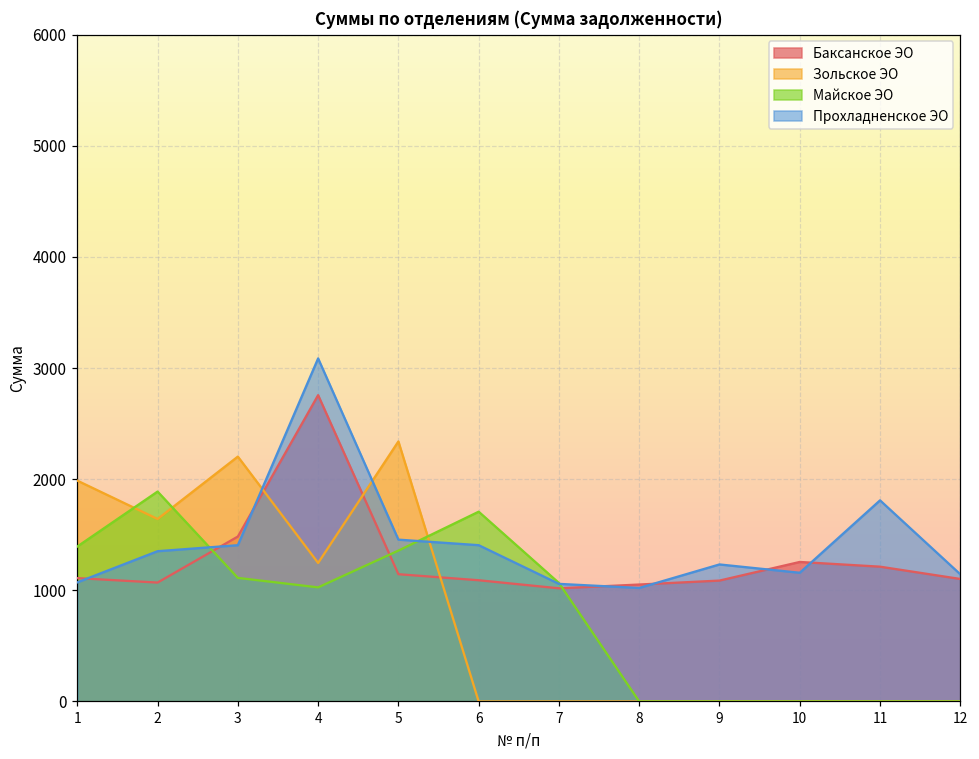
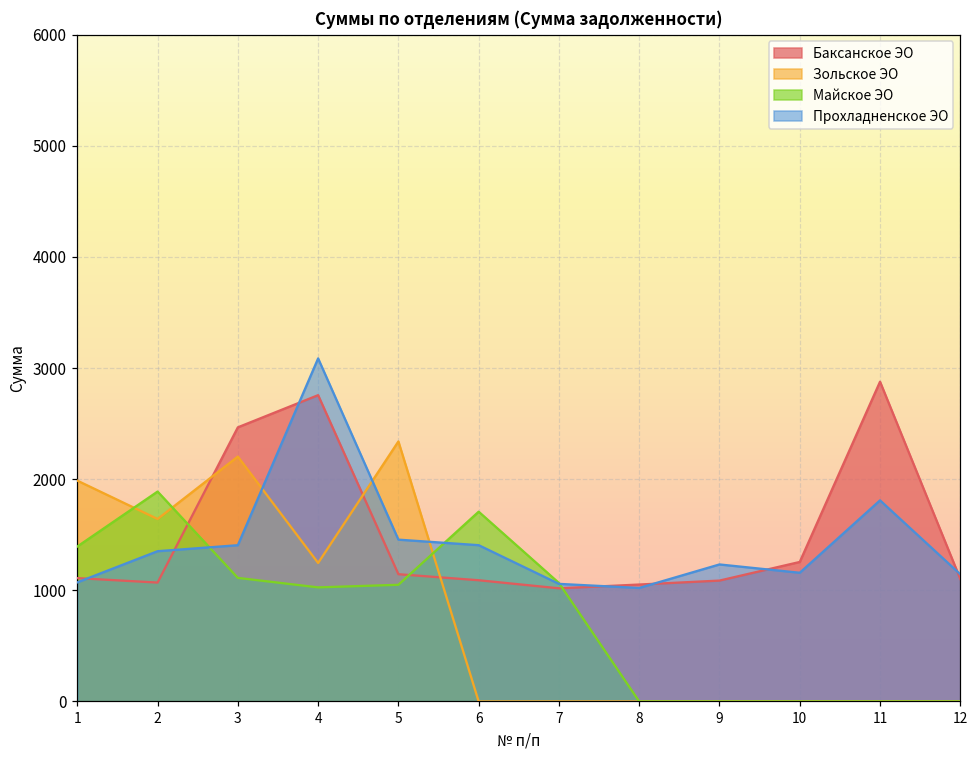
Баксанское ЭО, 3: 1480 -> 2470
Майское ЭО, 5: 1360 -> 1050
Баксанское ЭО, 11: 1210 -> 2880
